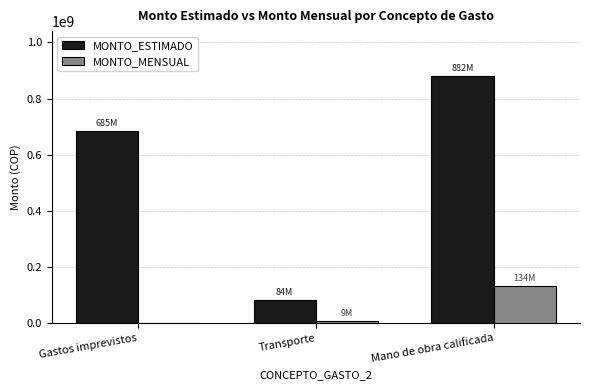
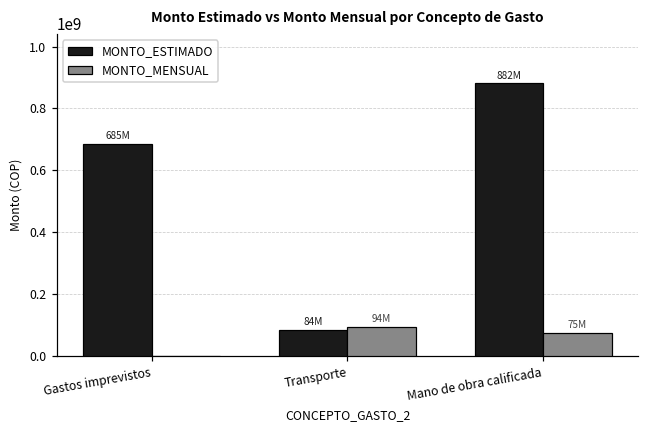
MONTO_MENSUAL, Transporte: 9M -> 94M
MONTO_MENSUAL, Mano de obra calificada: 134M -> 75M
